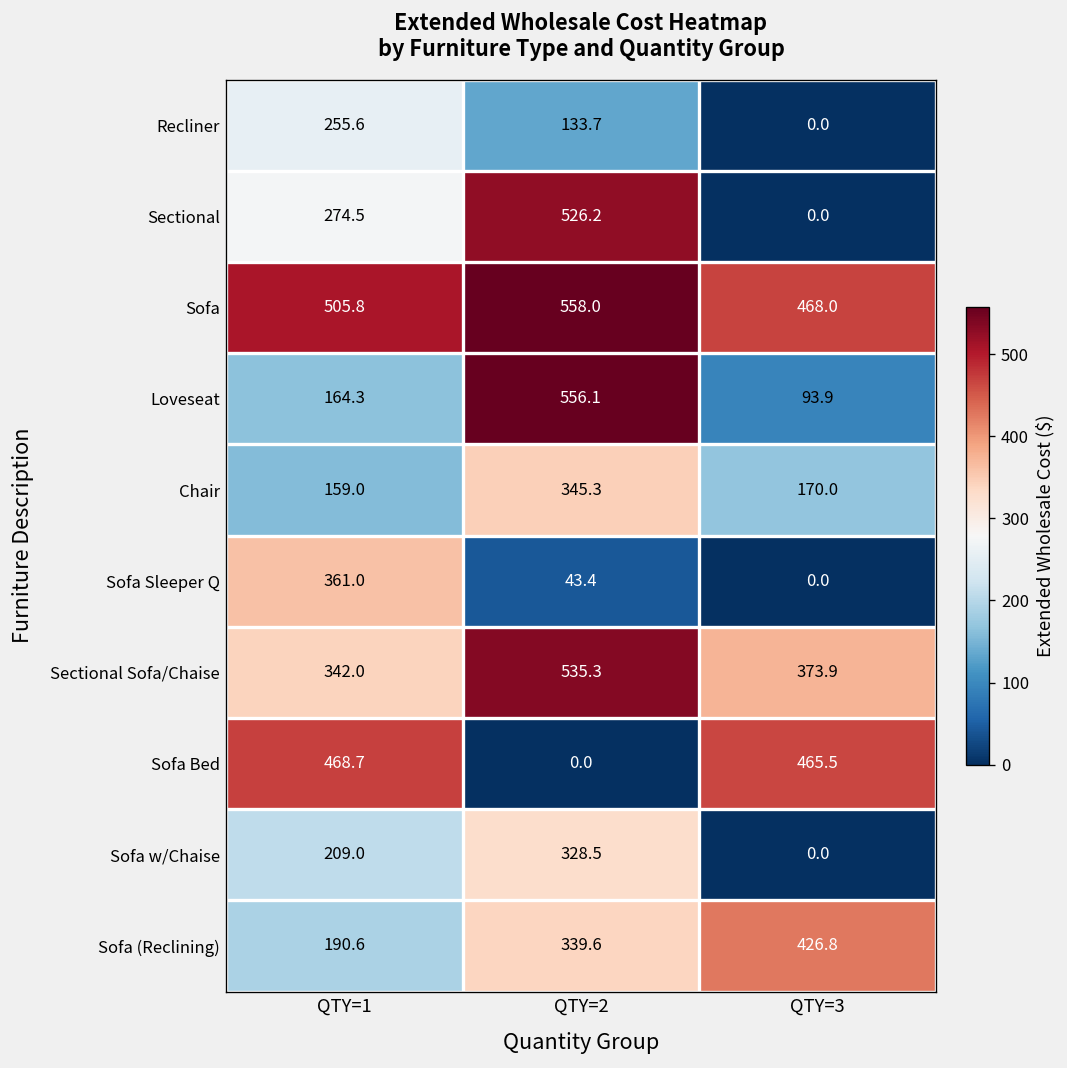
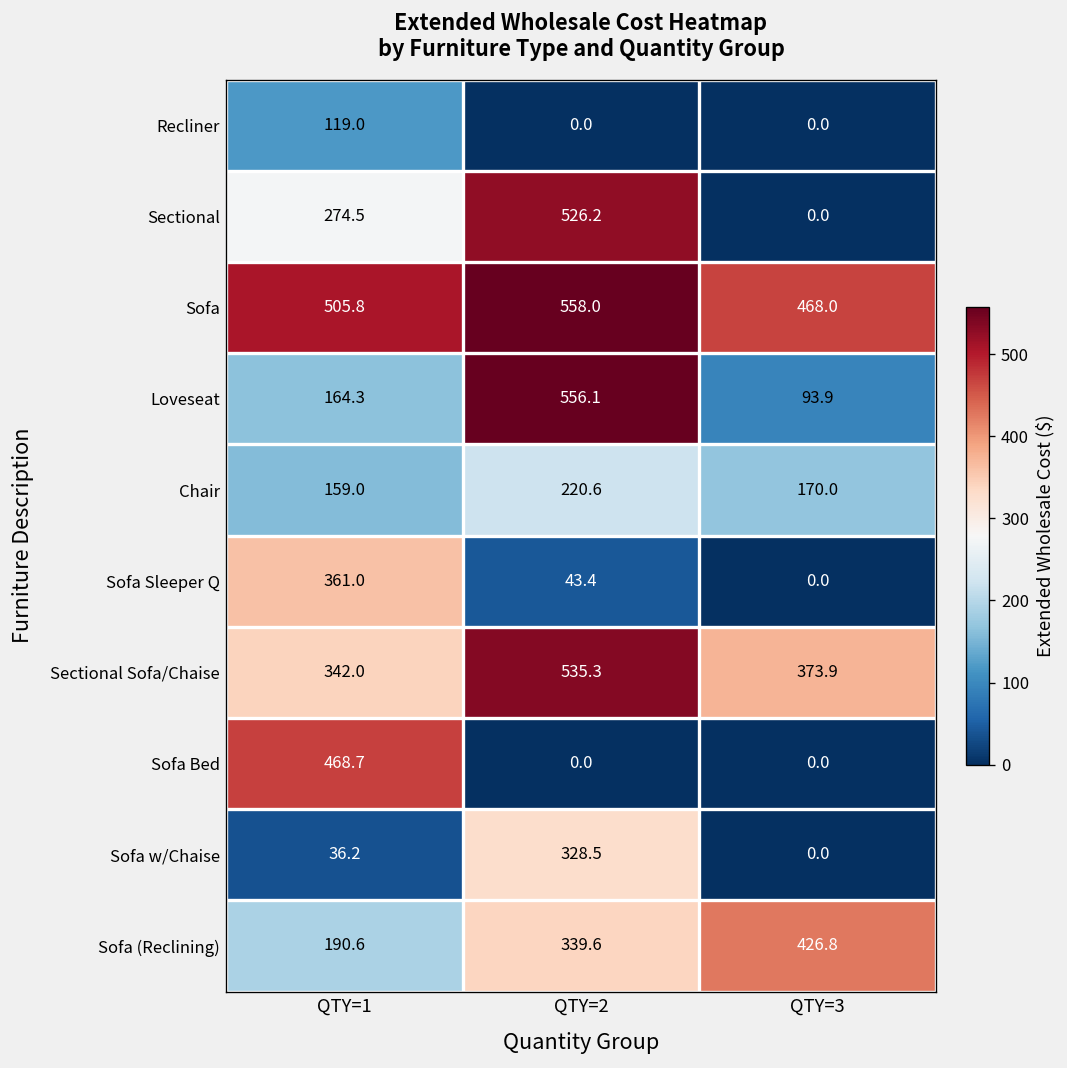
Recliner, QTY=1: 255.6 -> 119.0
Recliner, QTY=2: 133.7 -> 0.0
Chair, QTY=2: 345.3 -> 220.6
Sofa Bed, QTY=3: 465.5 -> 0.0
Sofa w/Chaise, QTY=1: 209.0 -> 36.2
